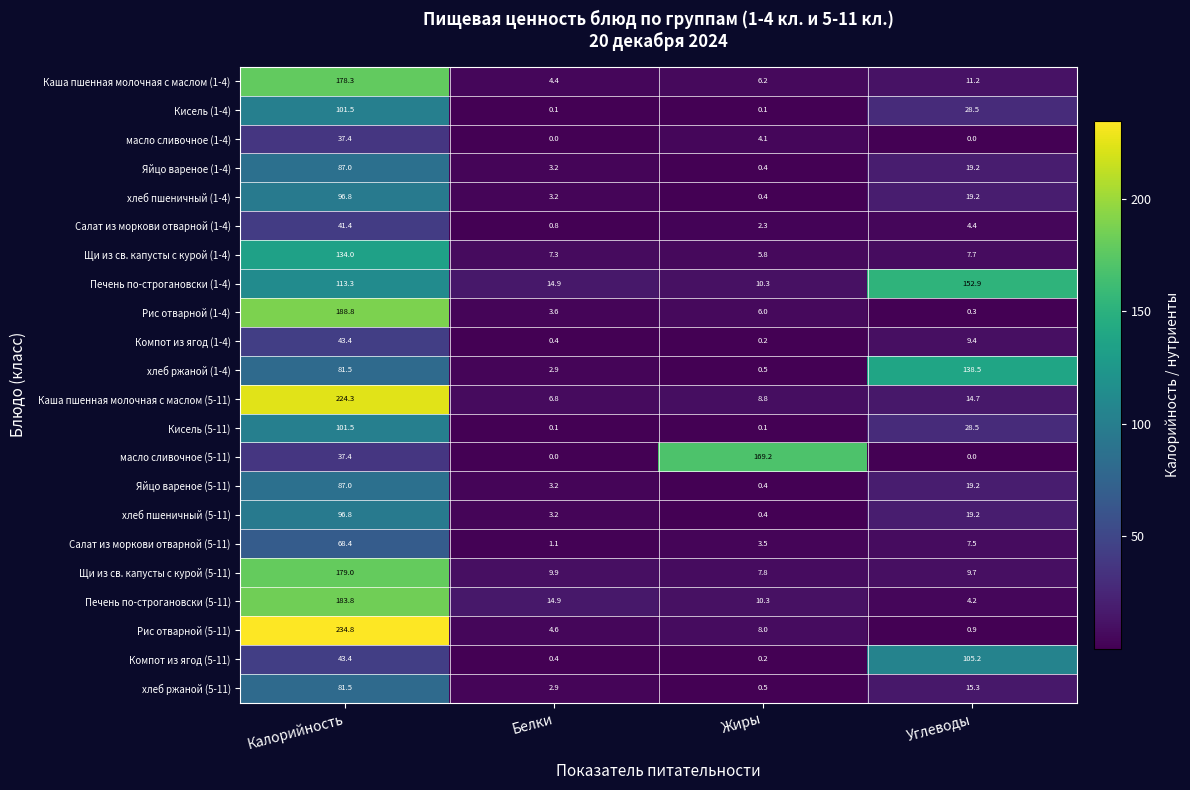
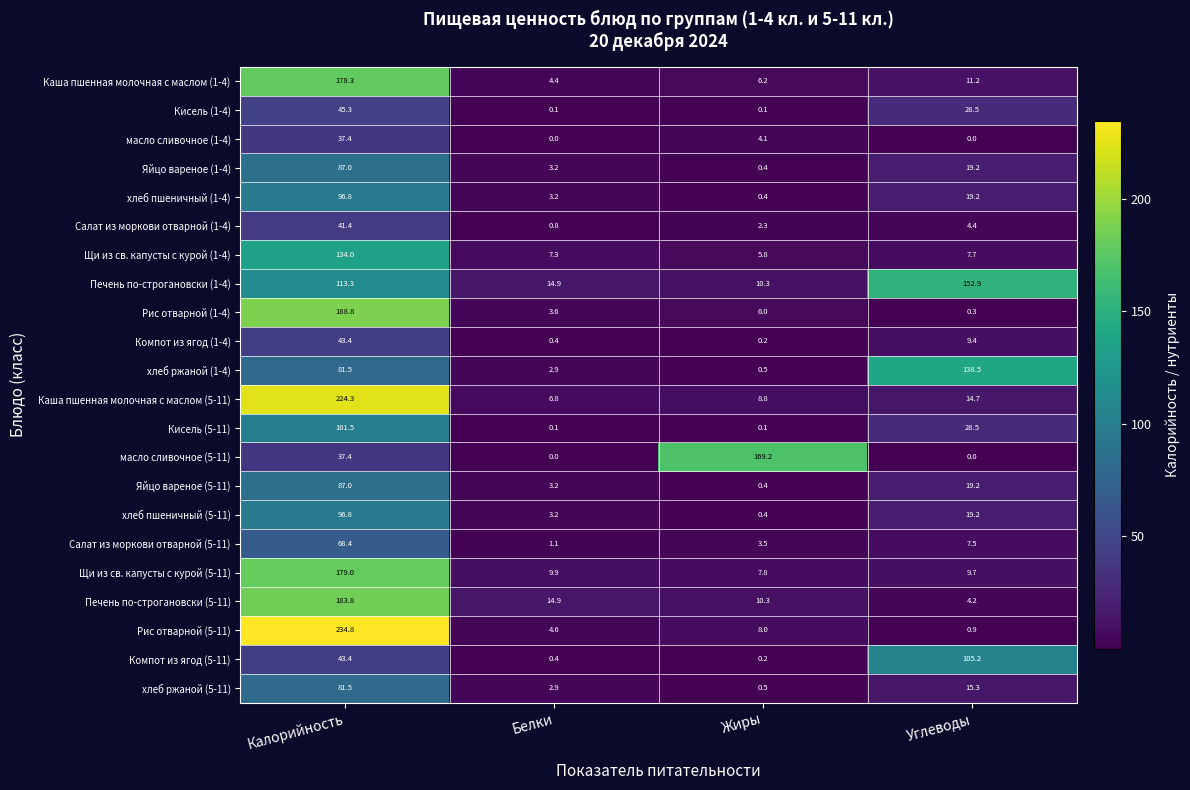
Кисель (1-4), Калорийность: 101.5 -> 45.3
